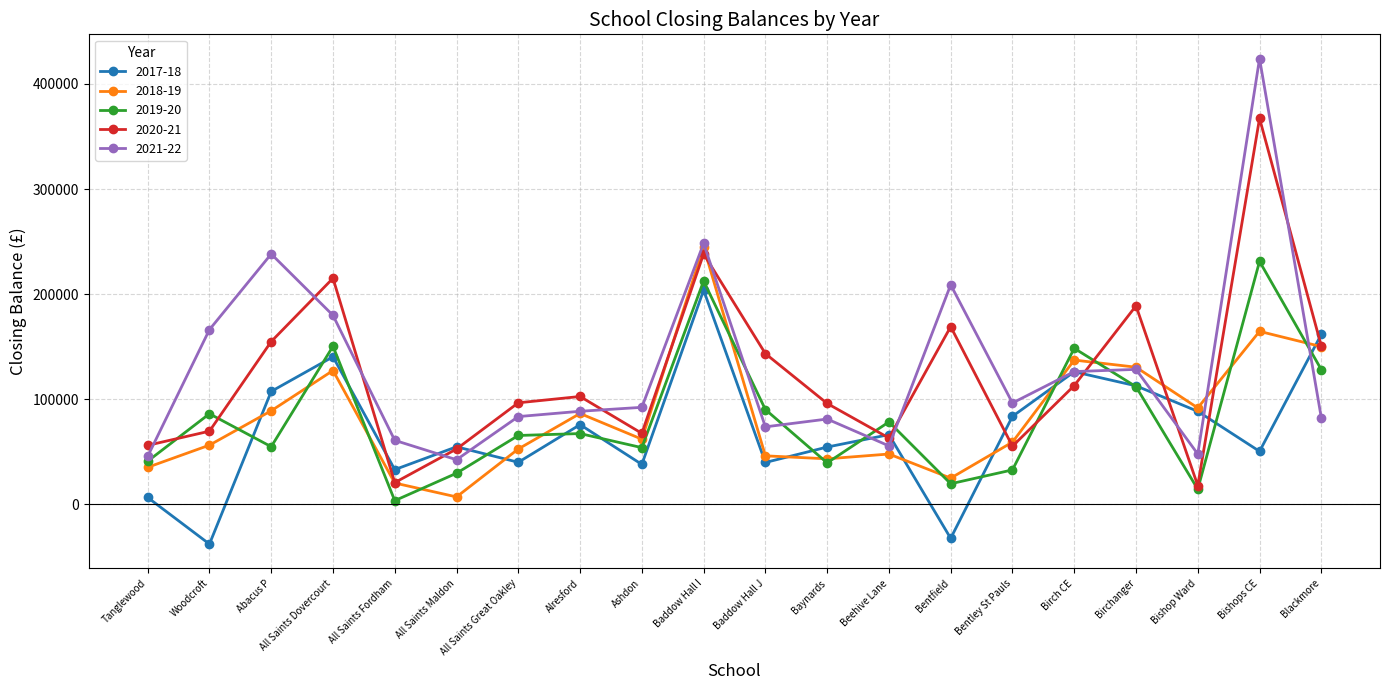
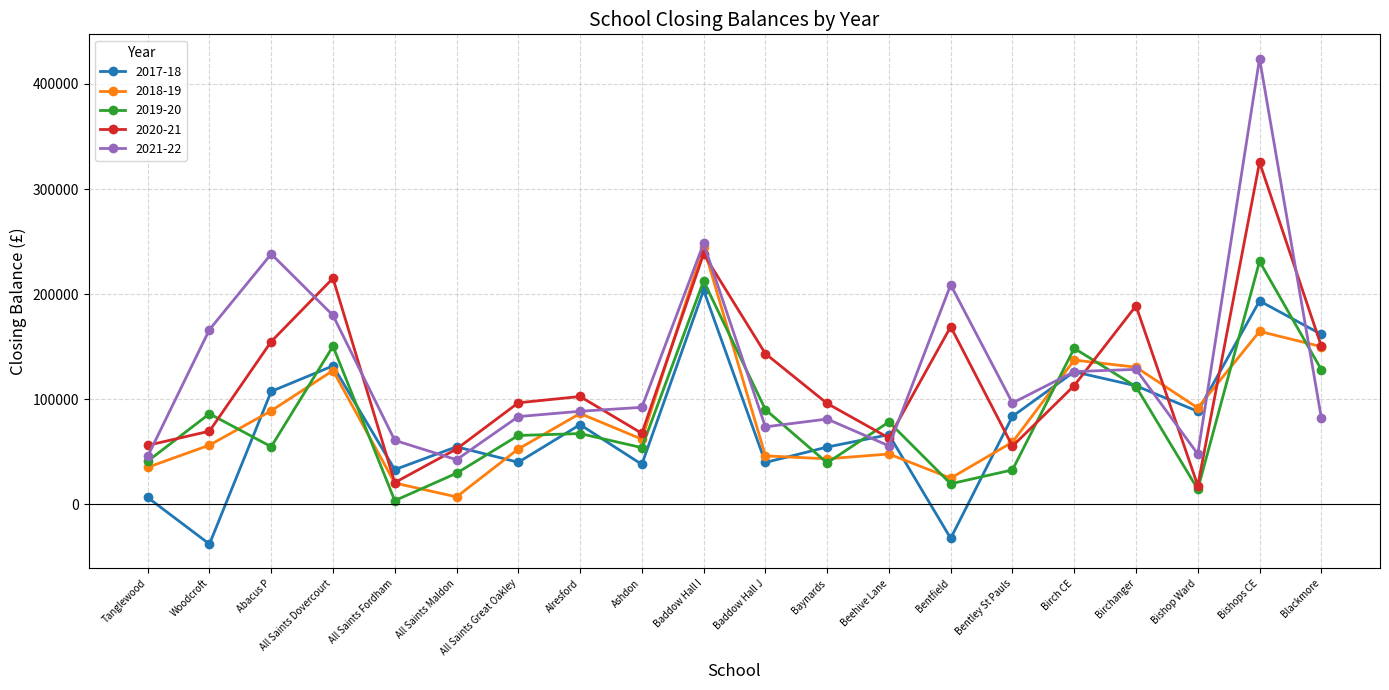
2017-18, All Saints Dovercourt: 140000 -> 132000
2017-18, Bishops CE: 50000 -> 194000
2020-21, Bishops CE: 367000 -> 325000
